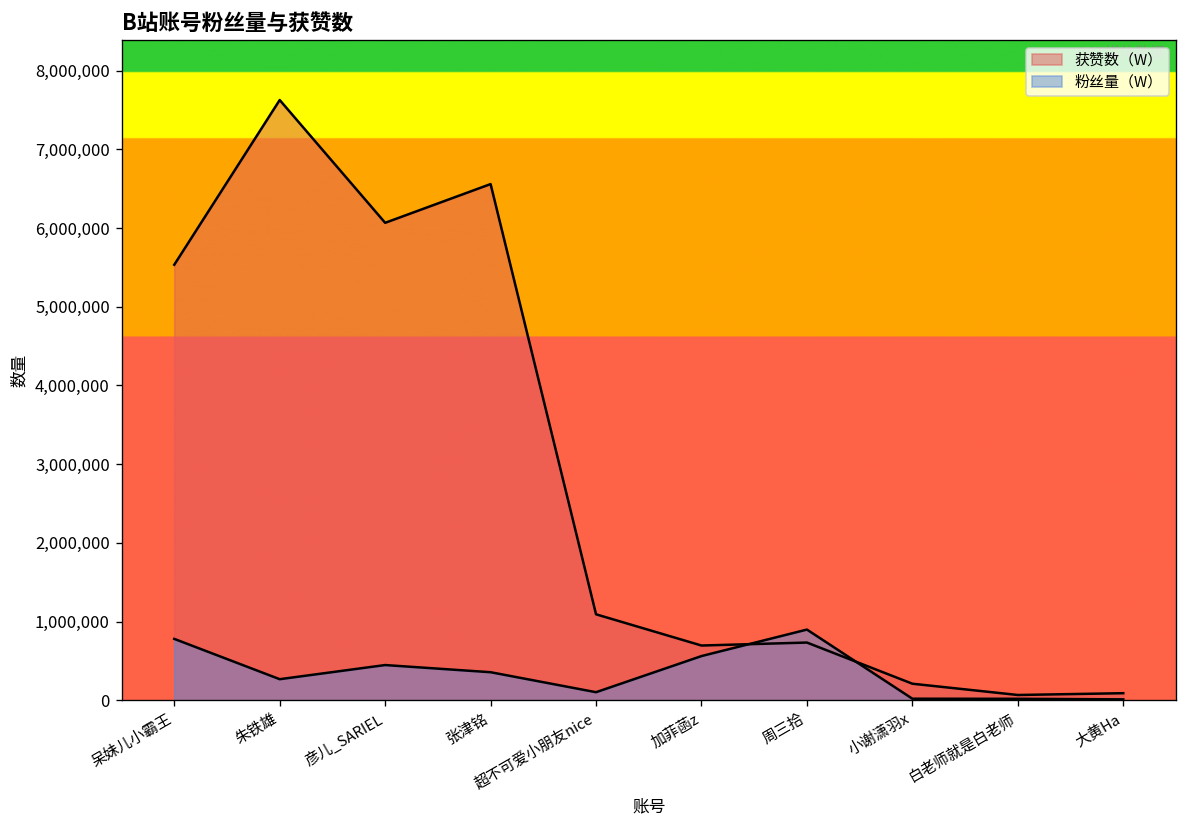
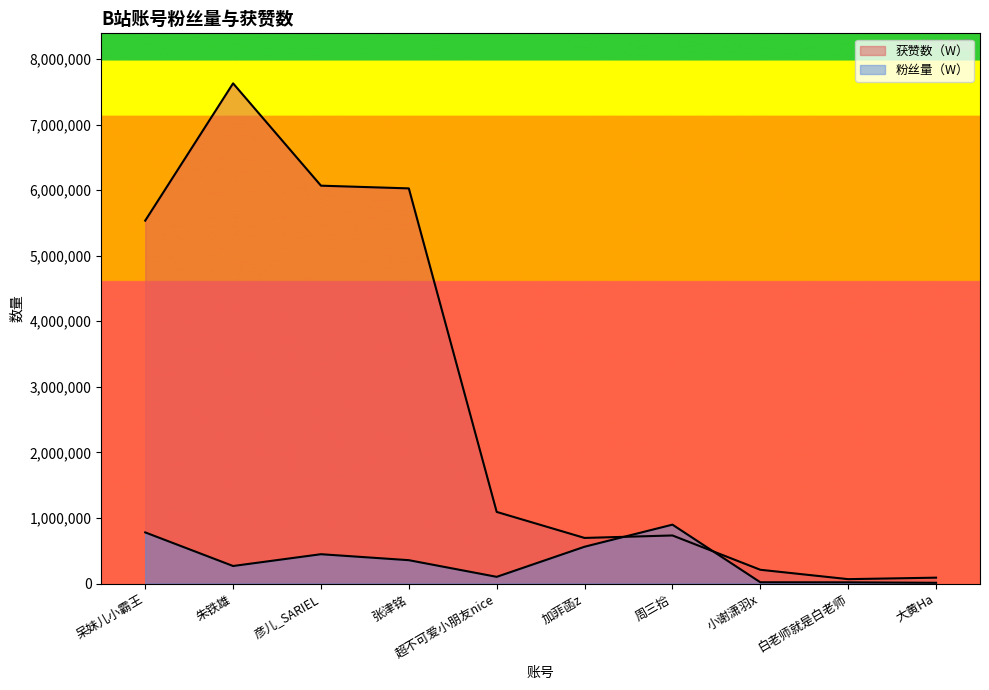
获赞数（W）, 张津铭: 6,600,000 -> 6,000,000
